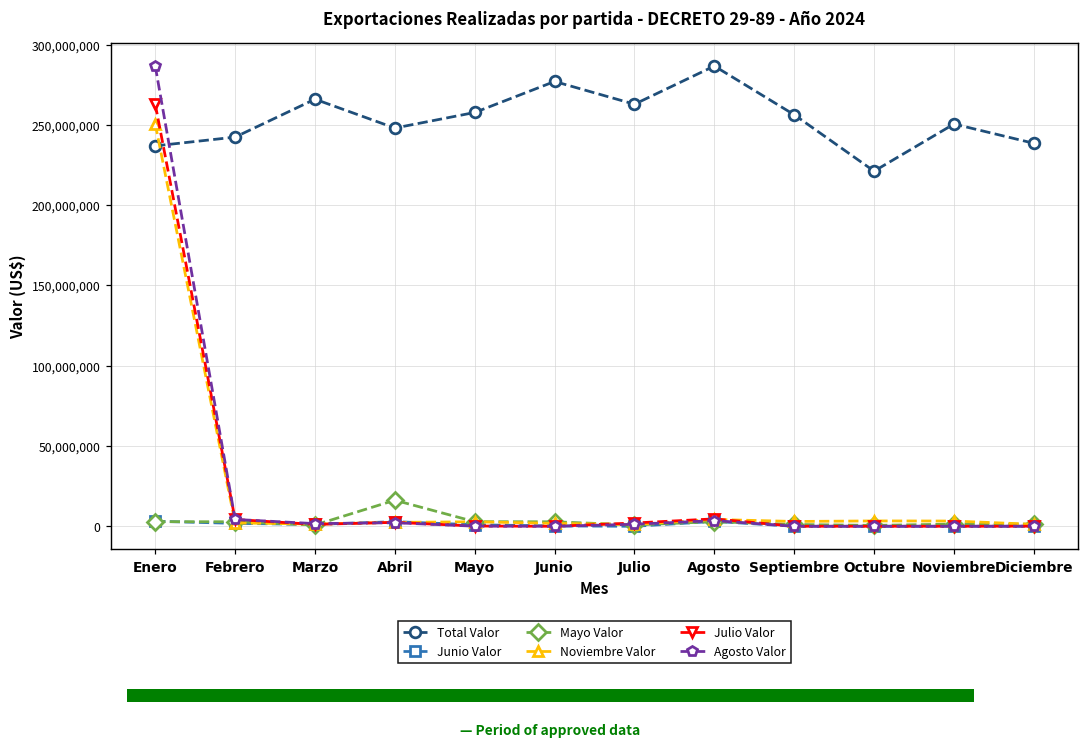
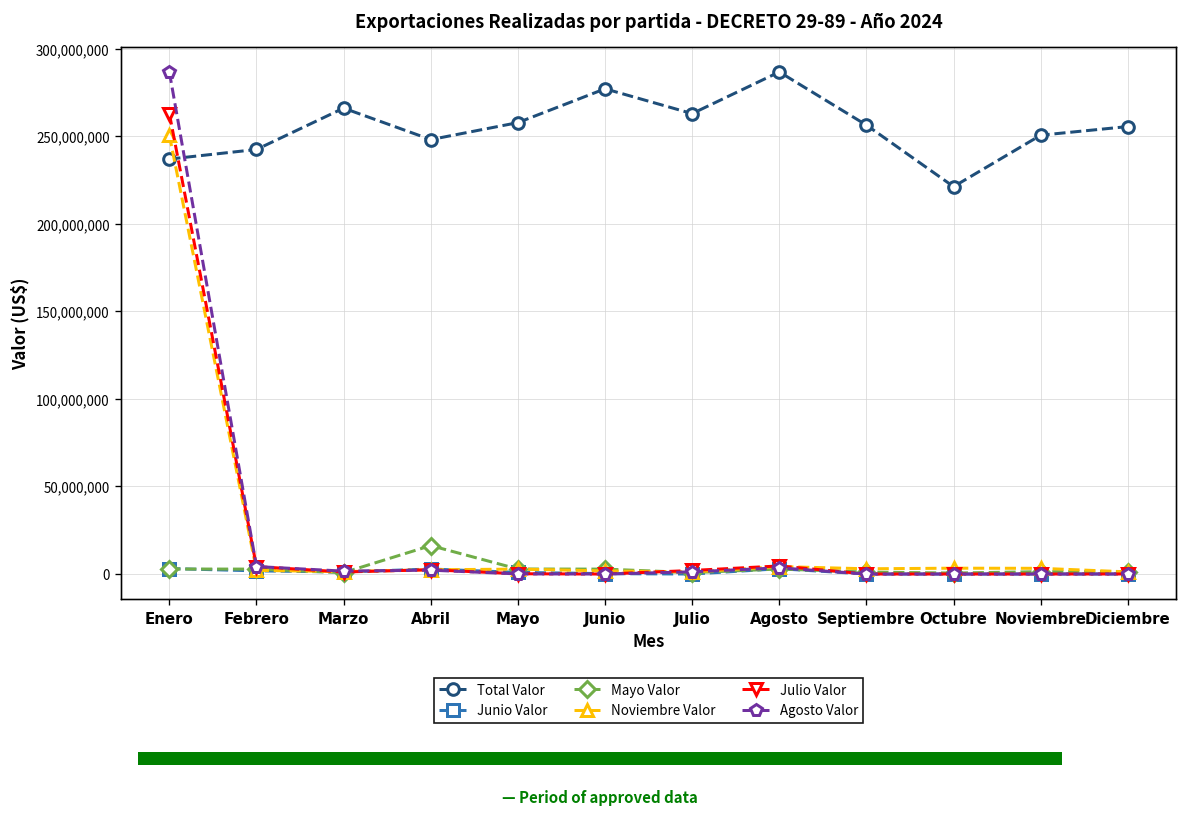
Exportaciones Realizadas por partida - DECRETO 29-89 - Año 2024, Total Valor, Diciembre: 239,000,000 -> 256,000,000
